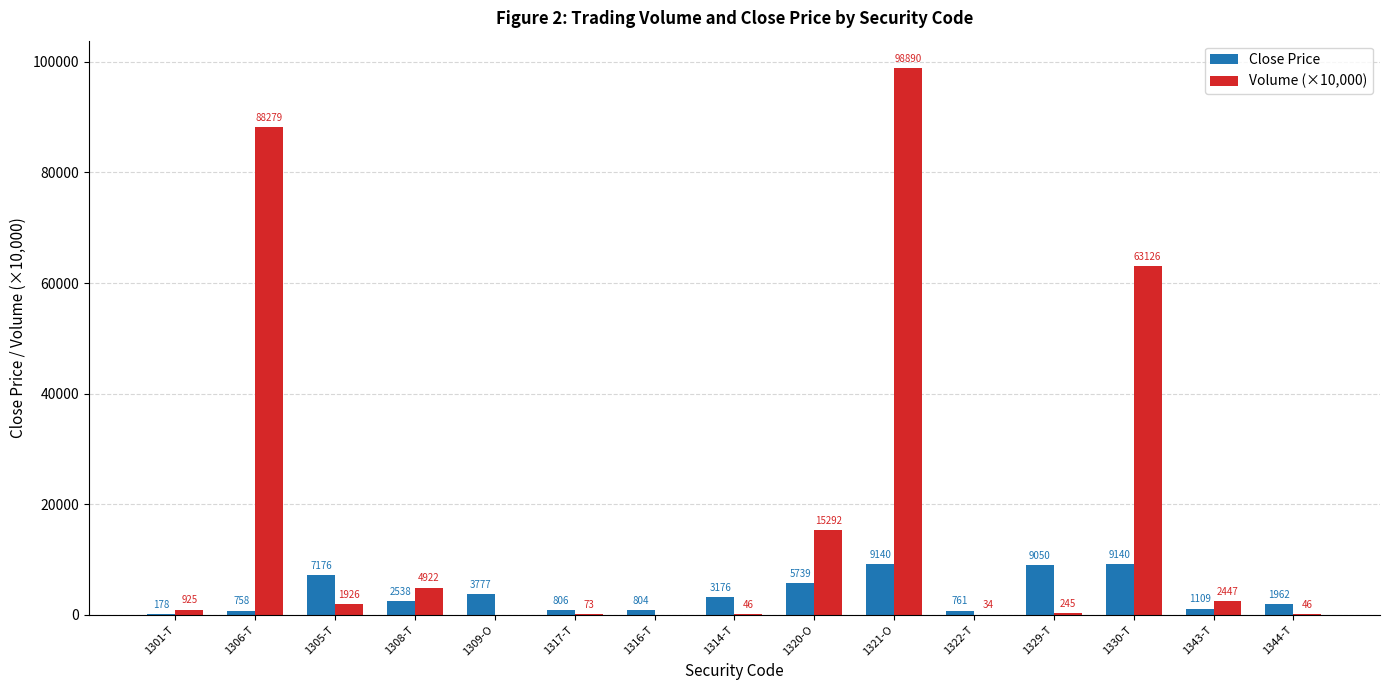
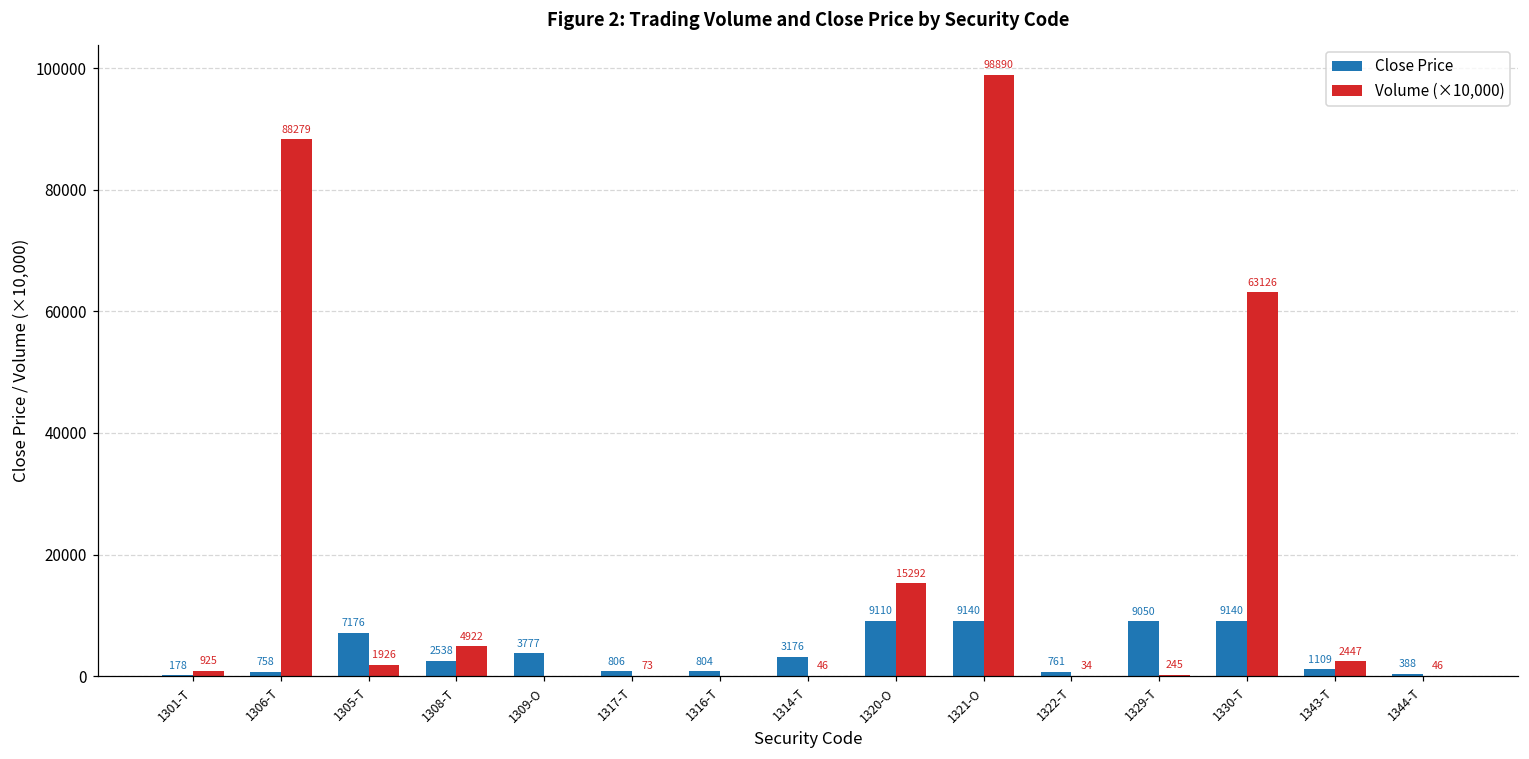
Close Price, 1320-O: 5739 -> 9110
Close Price, 1344-T: 1962 -> 388
